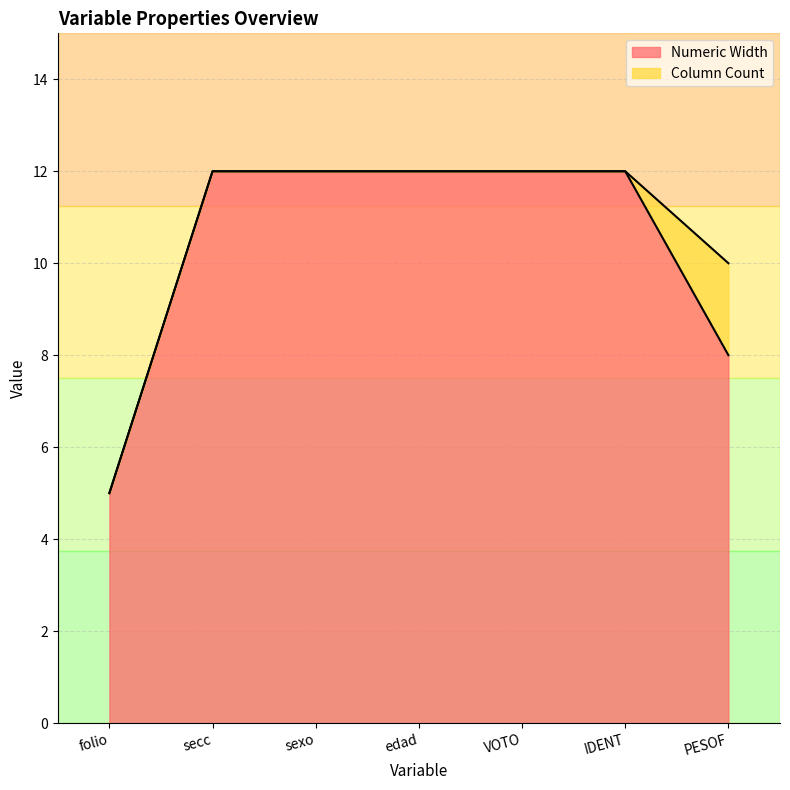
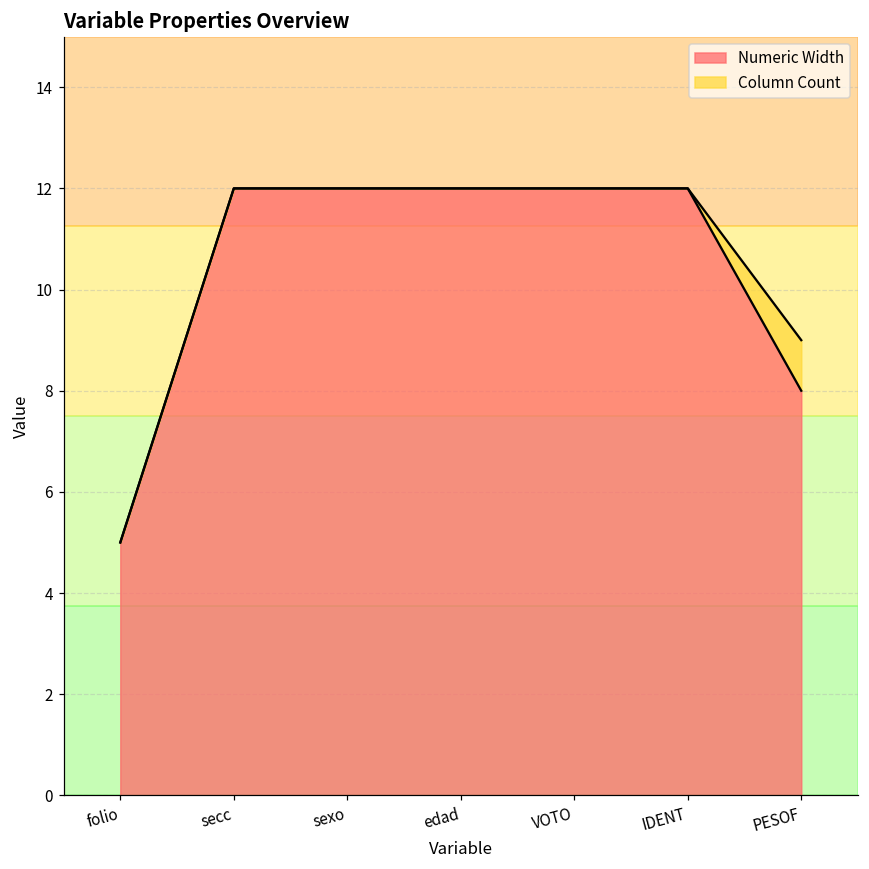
Column Count, PESOF: 2 -> 1
